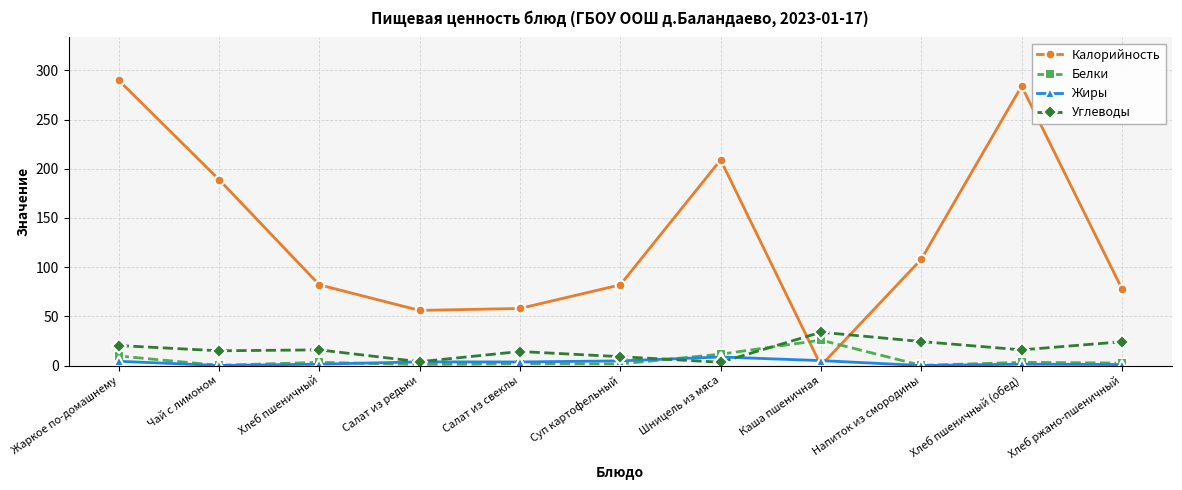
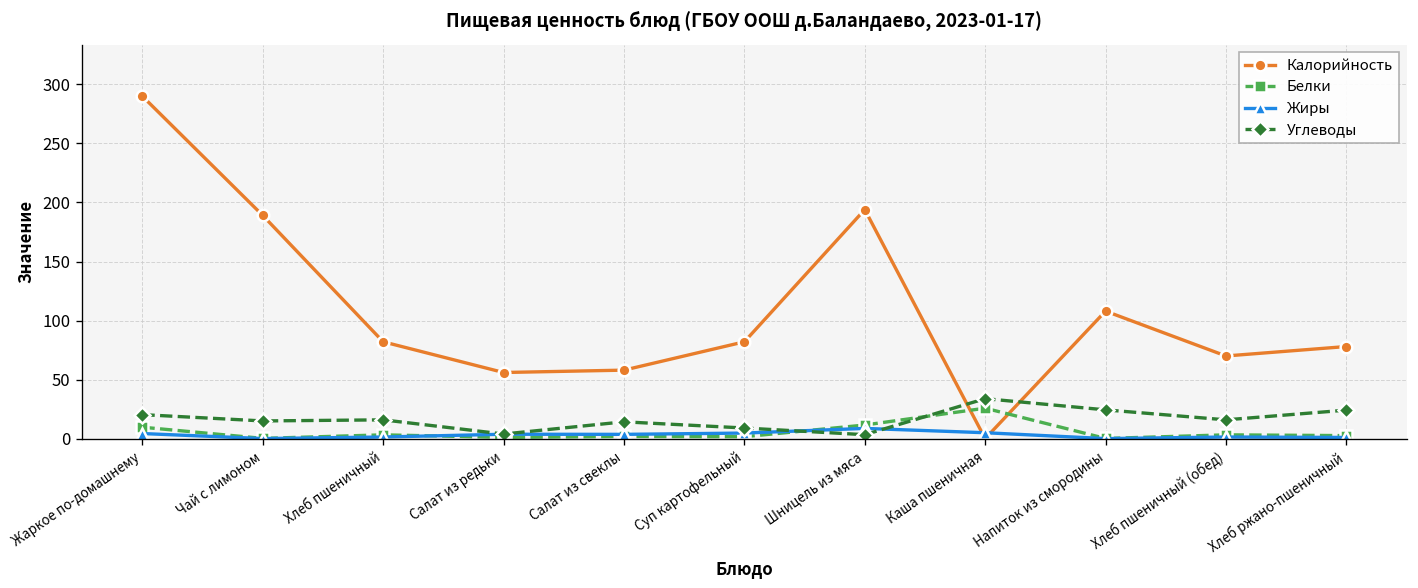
Калорийность, Шницель из мяса: 210 -> 190
Калорийность, Хлеб пшеничный (обед): 280 -> 70
